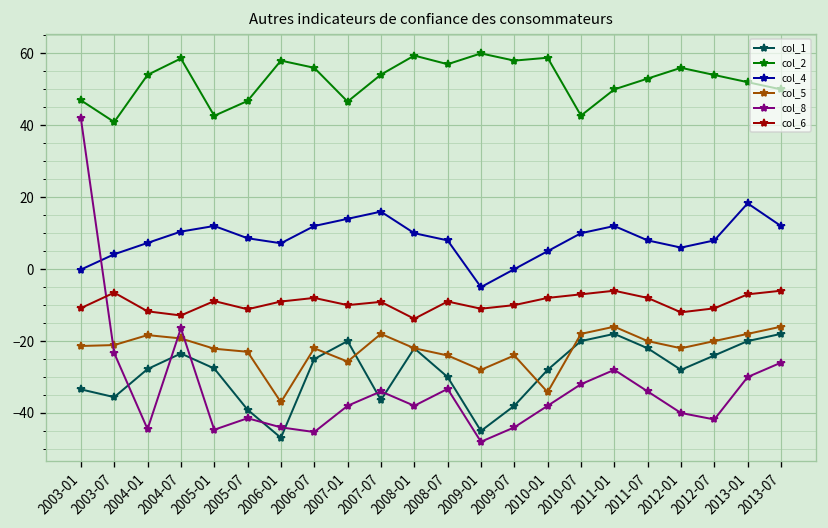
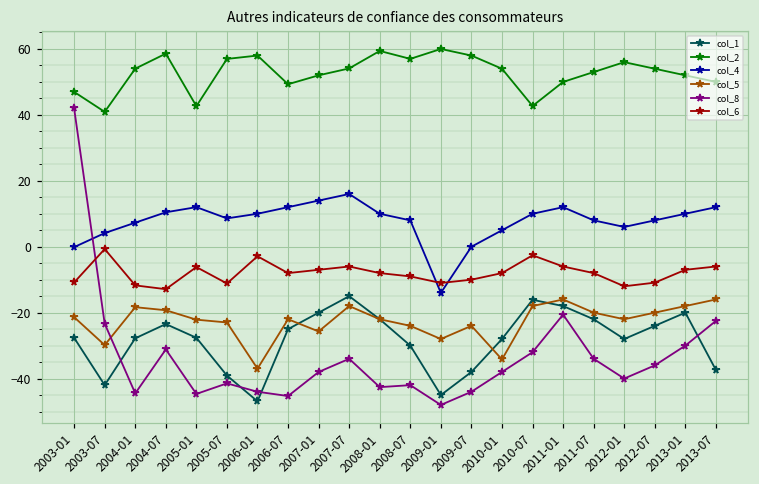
col_1, 2003-01: -33 -> -28
col_1, 2003-07: -36 -> -42
col_5, 2003-07: -21 -> -30
col_6, 2003-07: -7 -> -1
col_8, 2004-07: -16 -> -31
col_6, 2005-01: -9 -> -6
col_2, 2005-07: 47 -> 57
col_4, 2006-01: 7 -> 10
col_6, 2006-01: -9 -> -3
col_2, 2006-07: 56 -> 49
col_2, 2007-01: 47 -> 52
col_6, 2007-01: -10 -> -7
col_1, 2007-07: -36 -> -15
col_6, 2007-07: -9 -> -6
col_8, 2008-01: -38 -> -43
col_6, 2008-01: -14 -> -8
col_8, 2008-07: -33 -> -42
col_4, 2009-01: -5 -> -14
col_2, 2010-01: 59 -> 54
col_1, 2010-07: -20 -> -16
col_6, 2010-07: -7 -> -3
col_8, 2011-01: -28 -> -21
col_8, 2012-07: -42 -> -36
col_4, 2013-01: 18 -> 10
col_1, 2013-07: -18 -> -37
col_8, 2013-07: -26 -> -23
